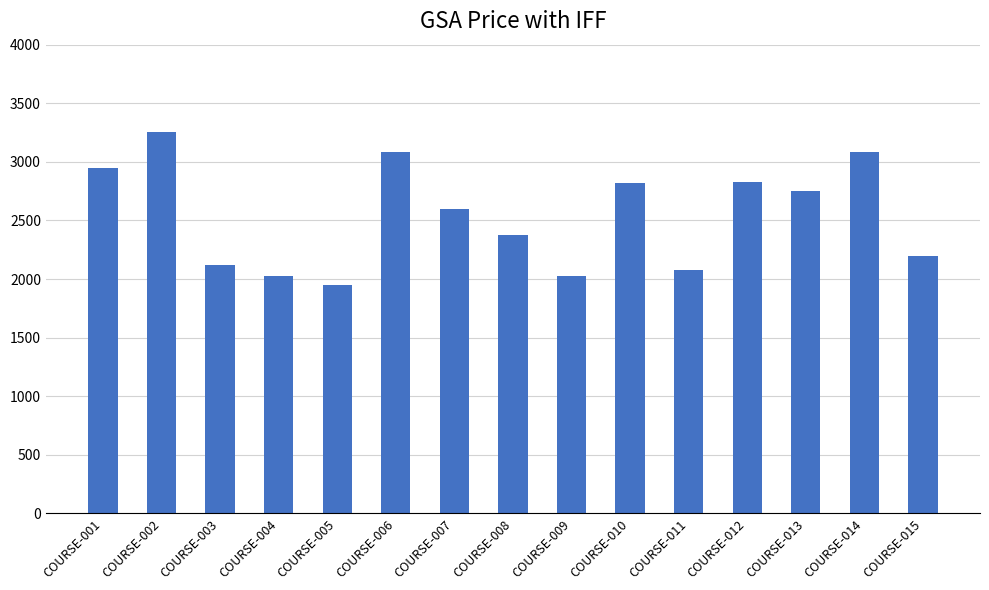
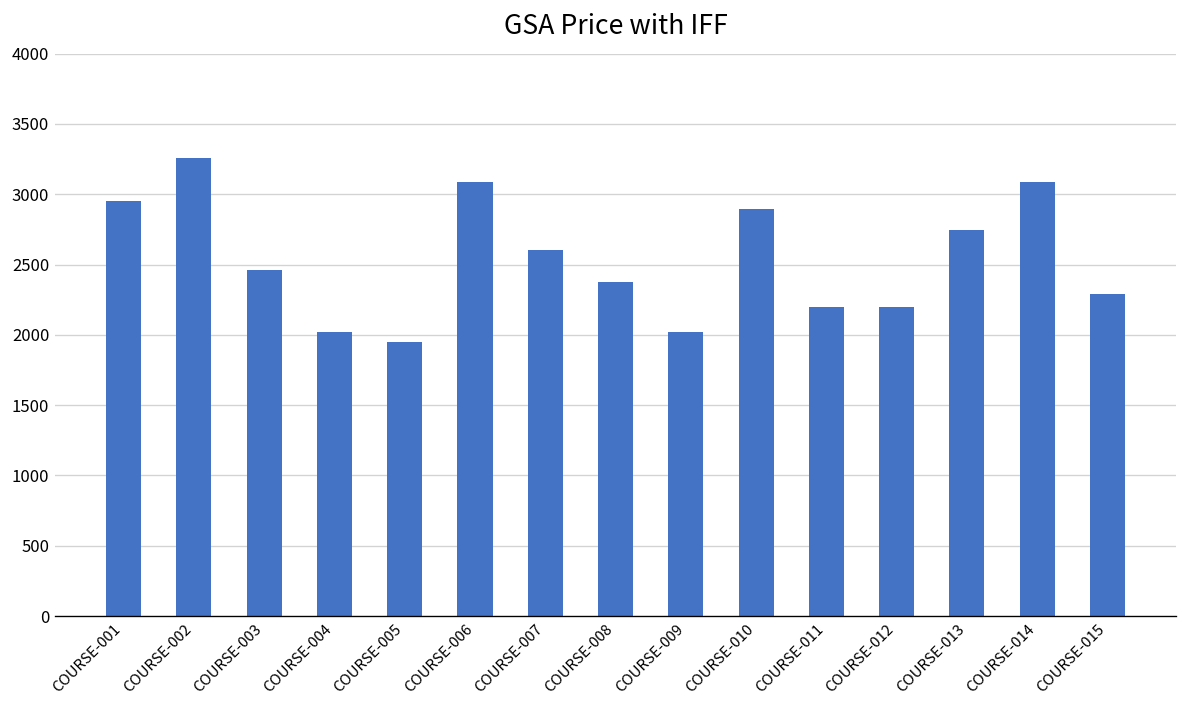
COURSE-003: 2120 -> 2460
COURSE-010: 2820 -> 2900
COURSE-011: 2080 -> 2200
COURSE-012: 2830 -> 2200
COURSE-015: 2200 -> 2290
